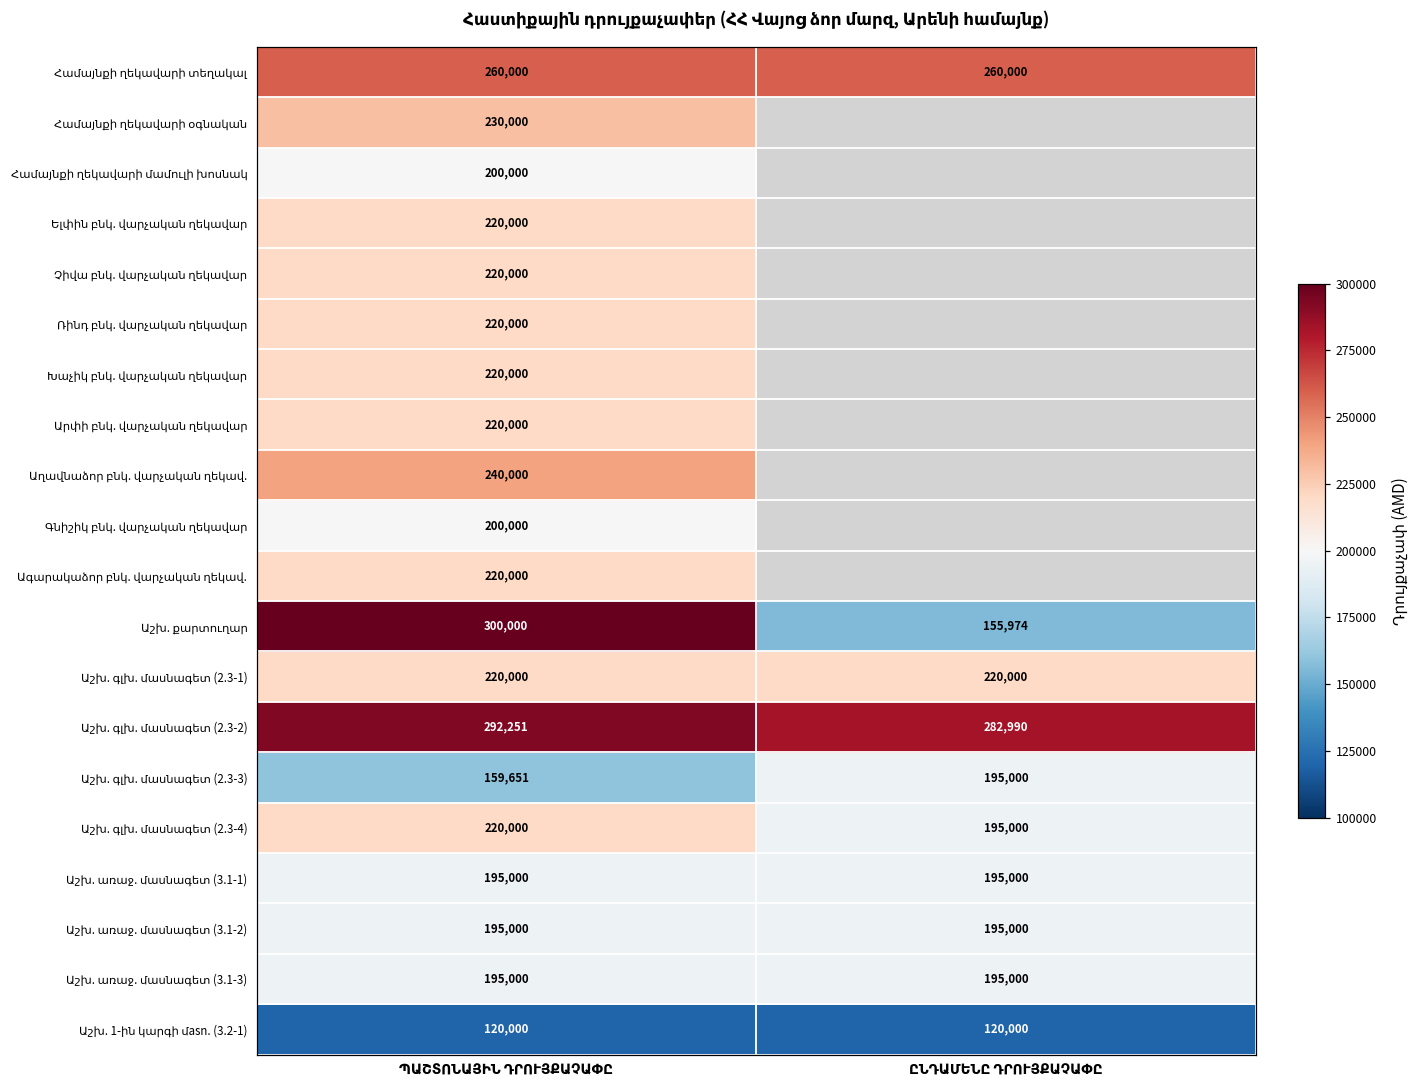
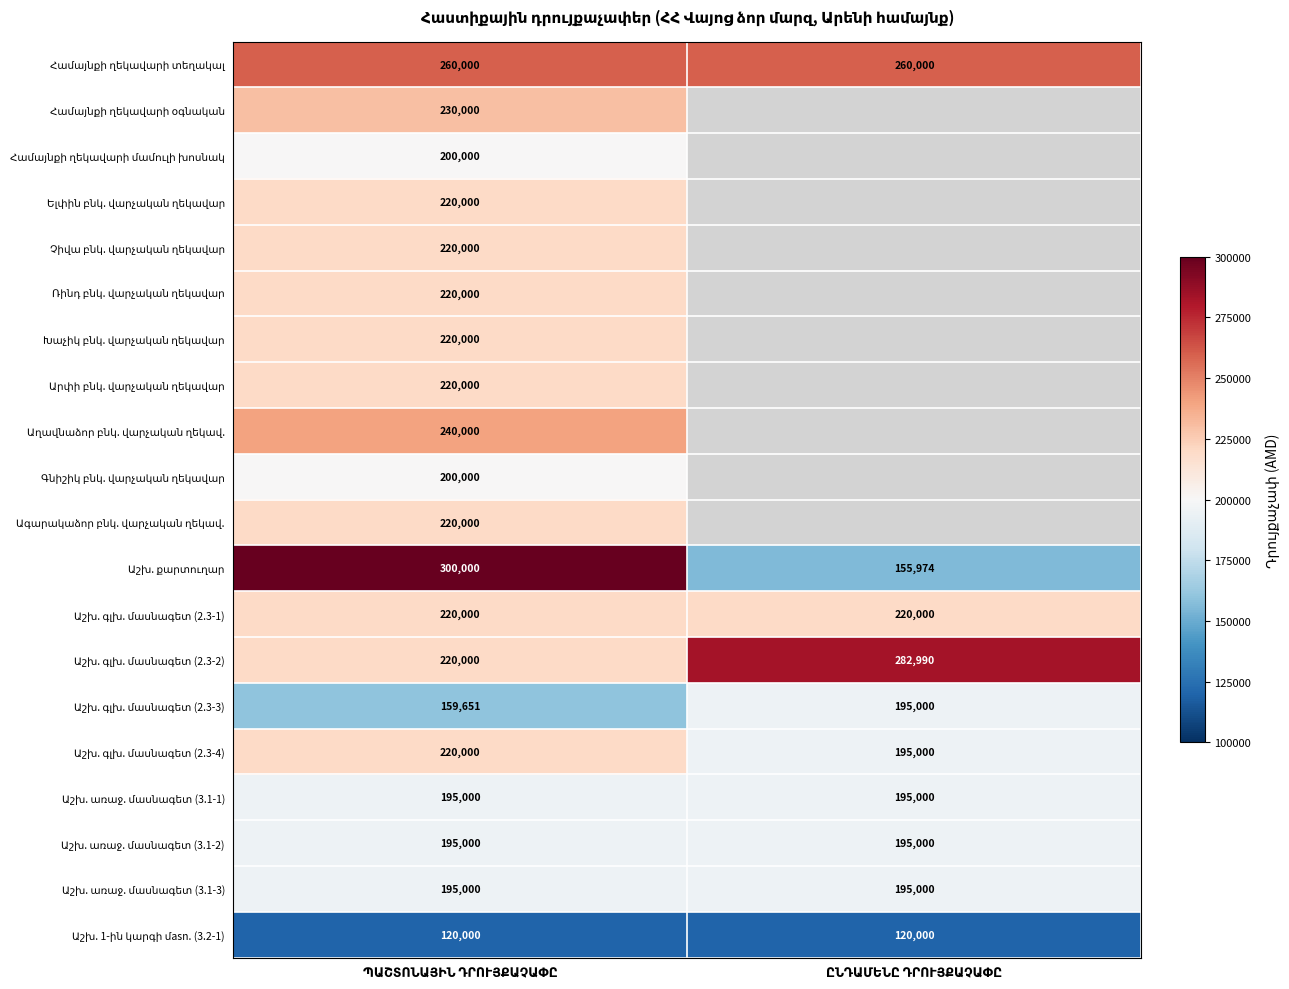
Աշխ. գլխ. մասնագետ (2.3-2), ՊԱՇՏՈՆԱՅԻՆ ԴՐՈՒՅՔԱՉԱՓԸ: 292,251 -> 220,000
